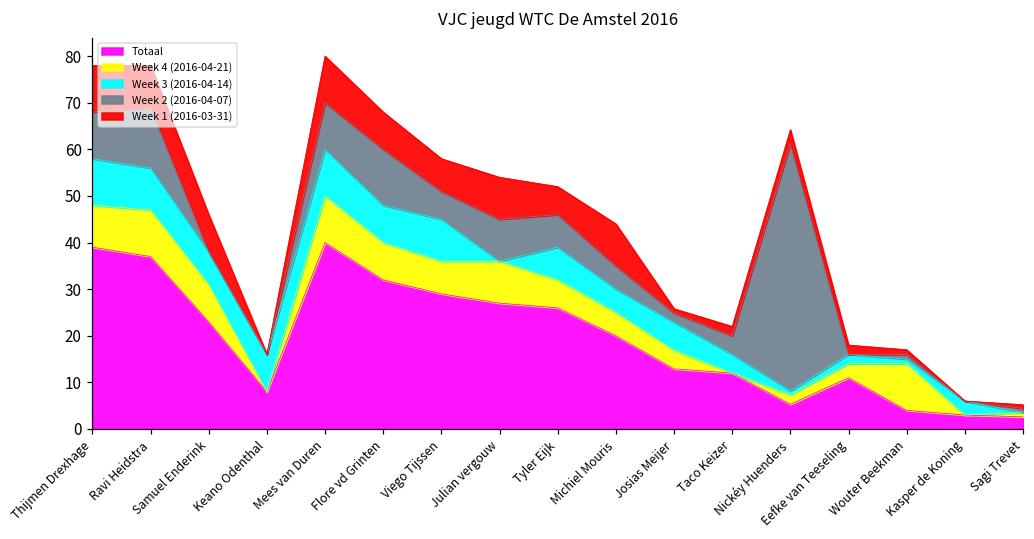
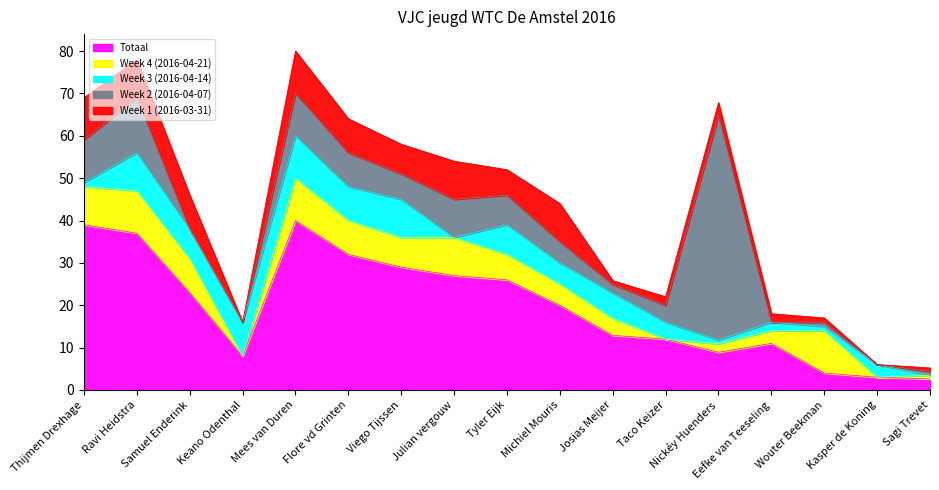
Week 3 (2016-04-14), Thijmen Drexhage: 10 -> 1
Week 2 (2016-04-07), Flore vd Grinten: 12 -> 8
Totaal, Nickéy Huenders: 5 -> 9
